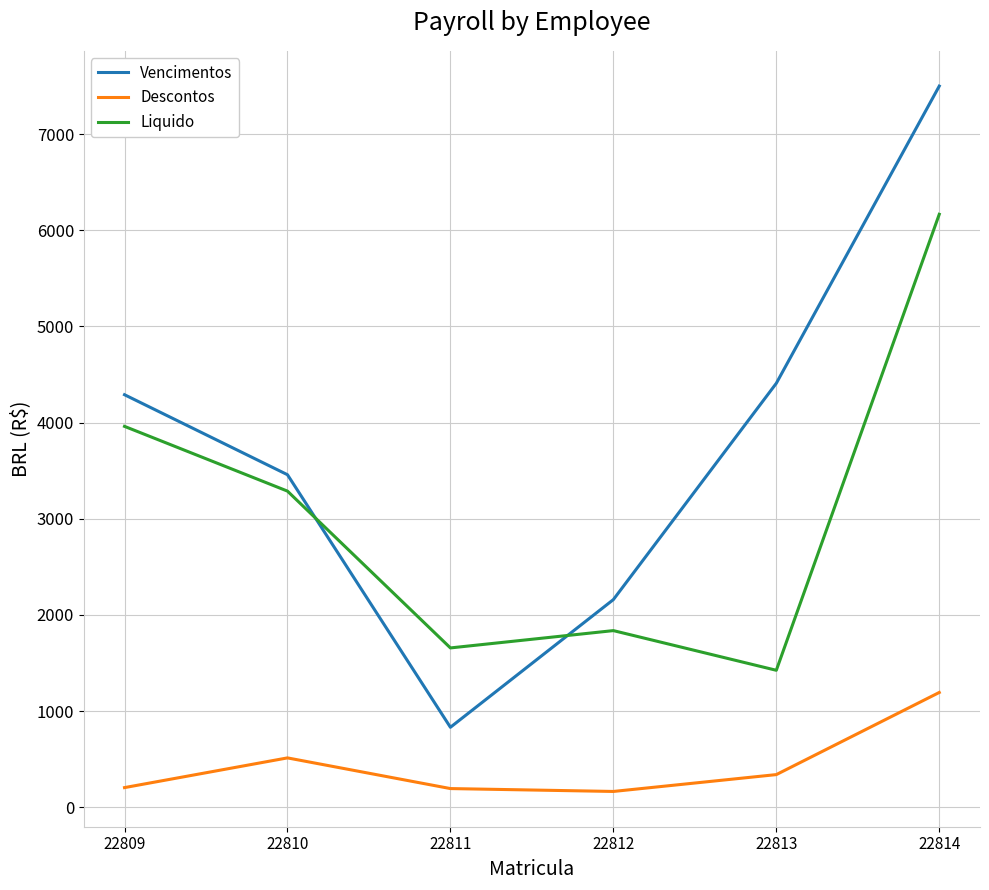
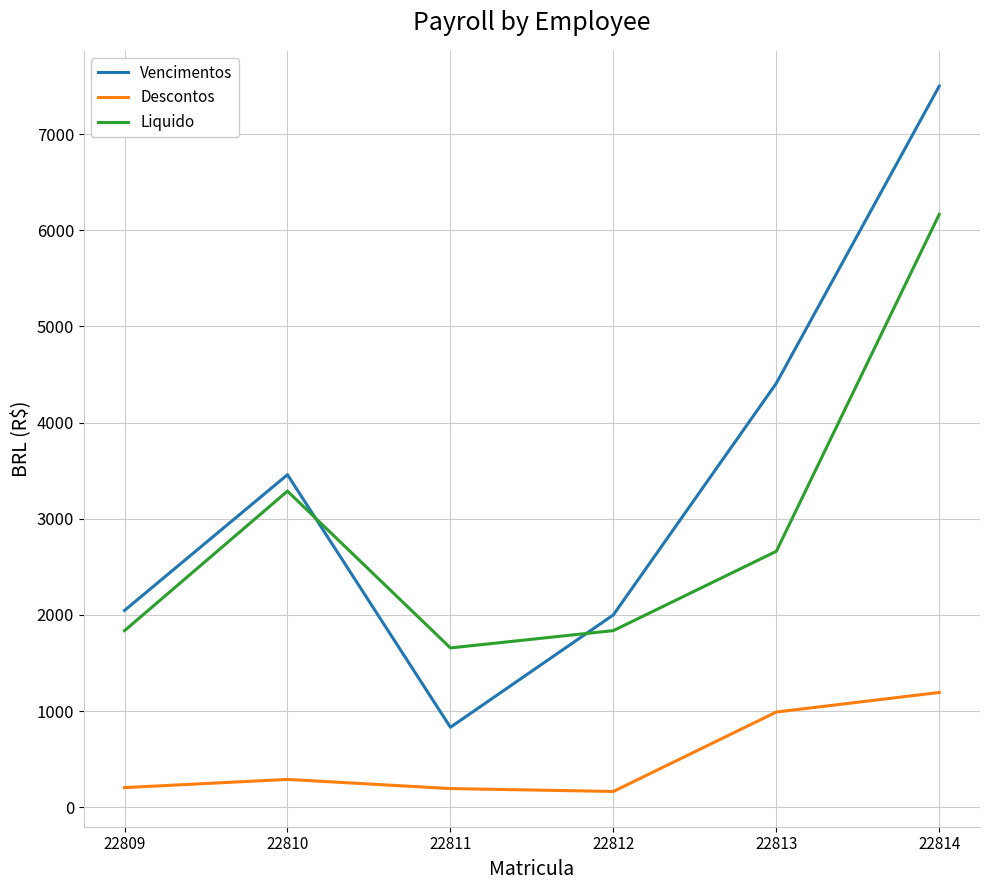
Vencimentos, 22809: 4300 -> 2000
Liquido, 22809: 4000 -> 1800
Descontos, 22810: 500 -> 300
Vencimentos, 22812: 2200 -> 2000
Descontos, 22813: 300 -> 1000
Liquido, 22813: 1400 -> 2700
